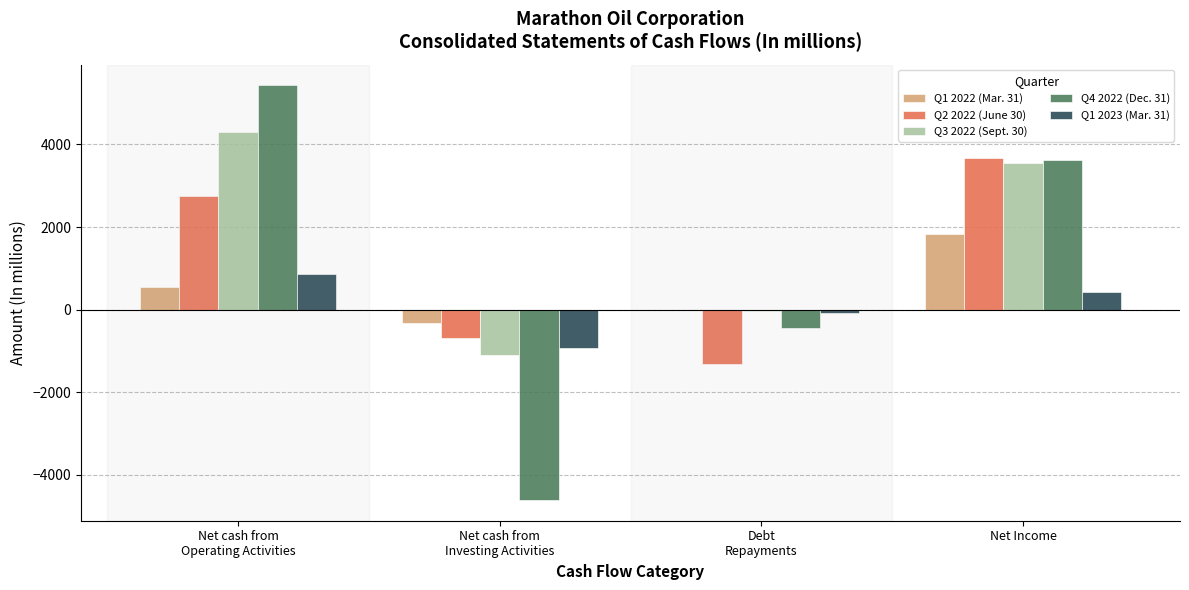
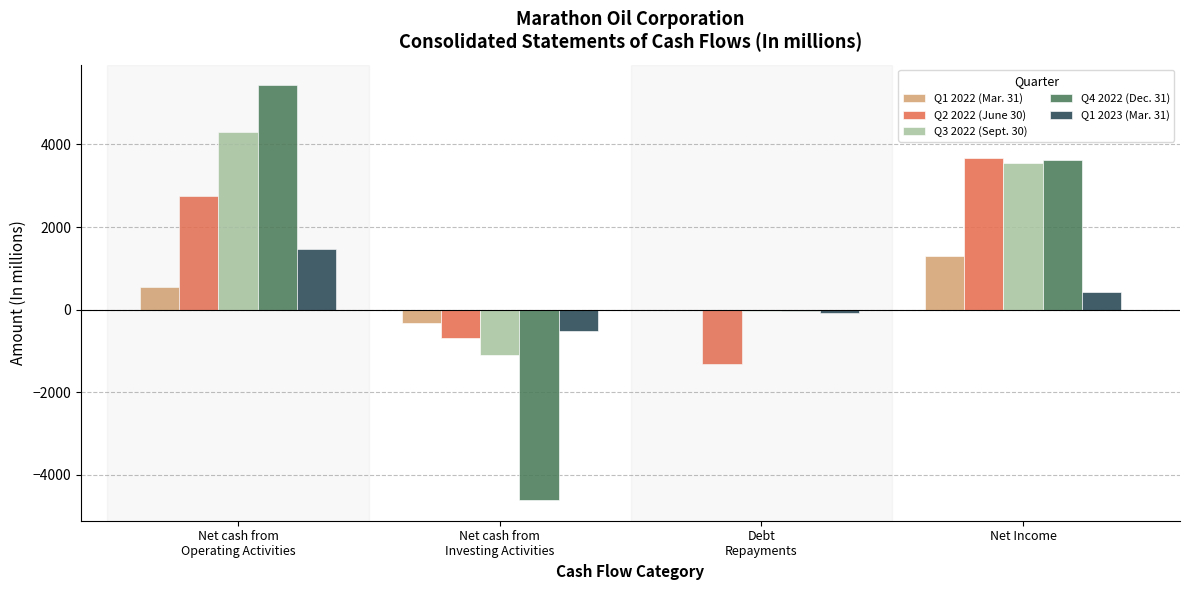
Q1 2023 (Mar. 31), Net cash from Operating Activities: 900 -> 1500
Q1 2023 (Mar. 31), Net cash from Investing Activities: -900 -> -500
Q4 2022 (Dec. 31), Debt Repayments: -500 -> 0
Q1 2022 (Mar. 31), Net Income: 1800 -> 1300
